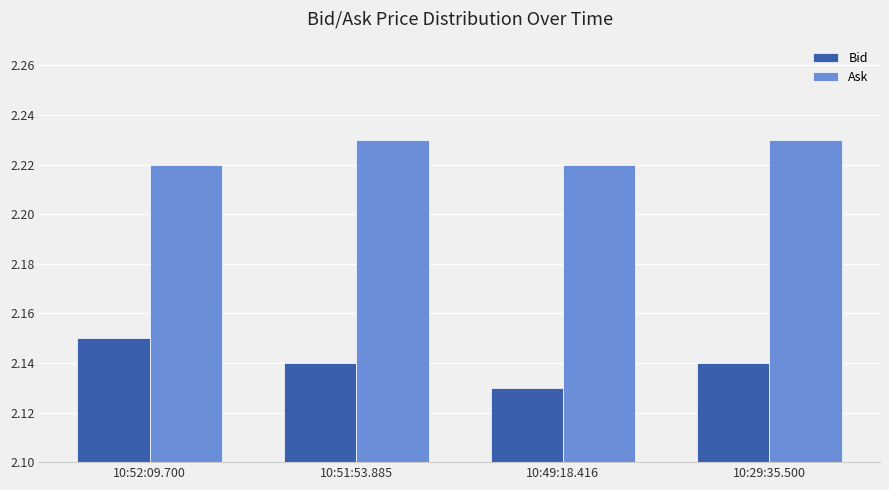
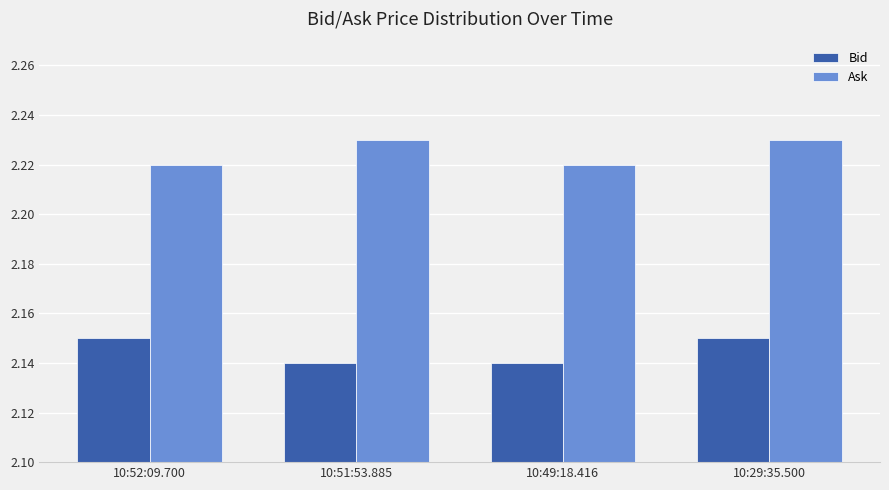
Bid, 10:49:18.416: 2.13 -> 2.14
Bid, 10:29:35.500: 2.14 -> 2.15
